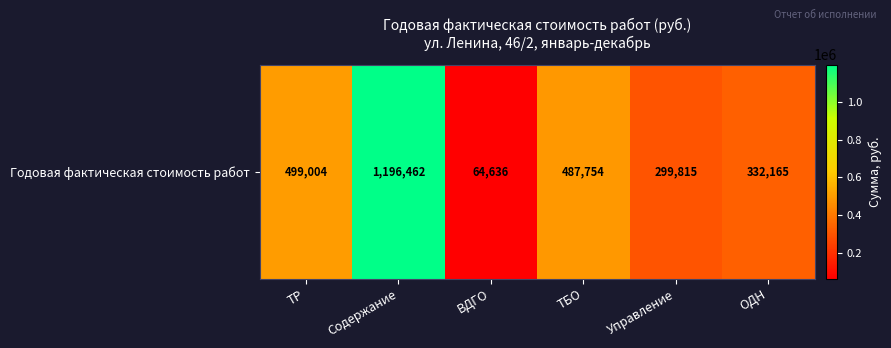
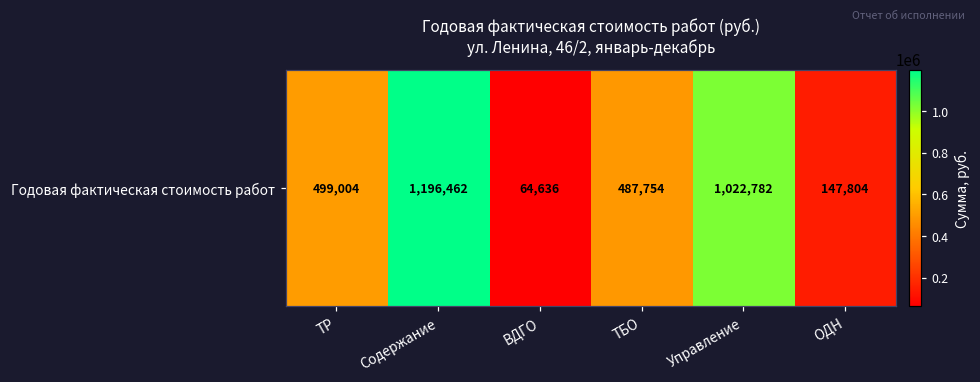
Годовая фактическая стоимость работ, Управление: 299,815 -> 1,022,782
Годовая фактическая стоимость работ, ОДН: 332,165 -> 147,804
